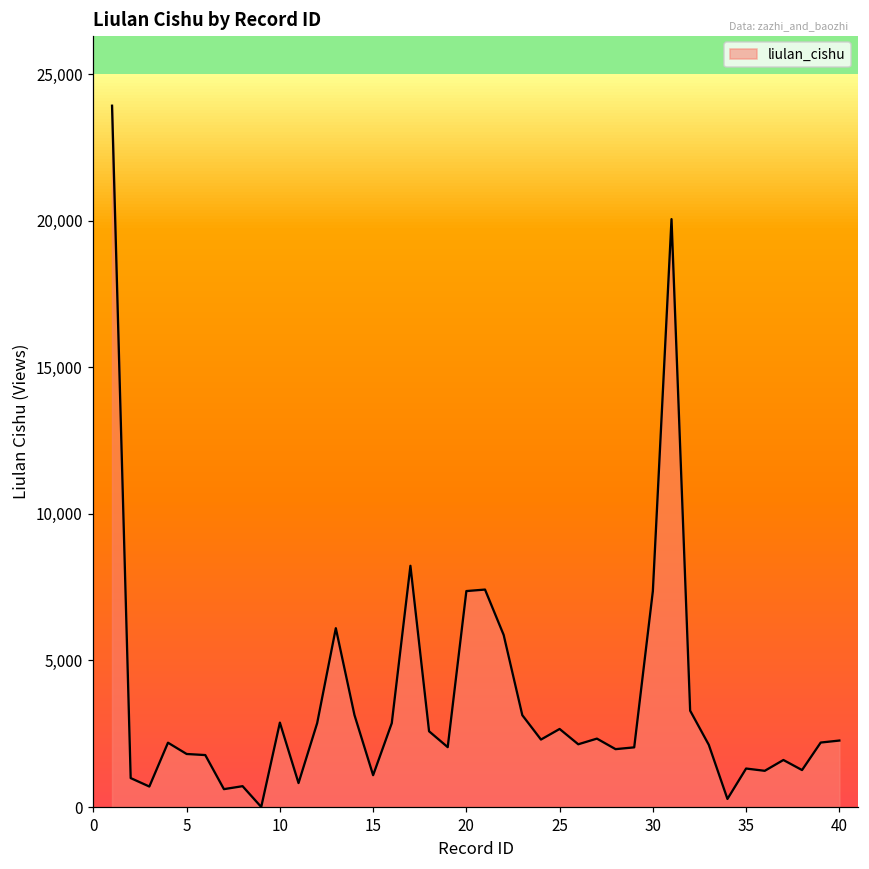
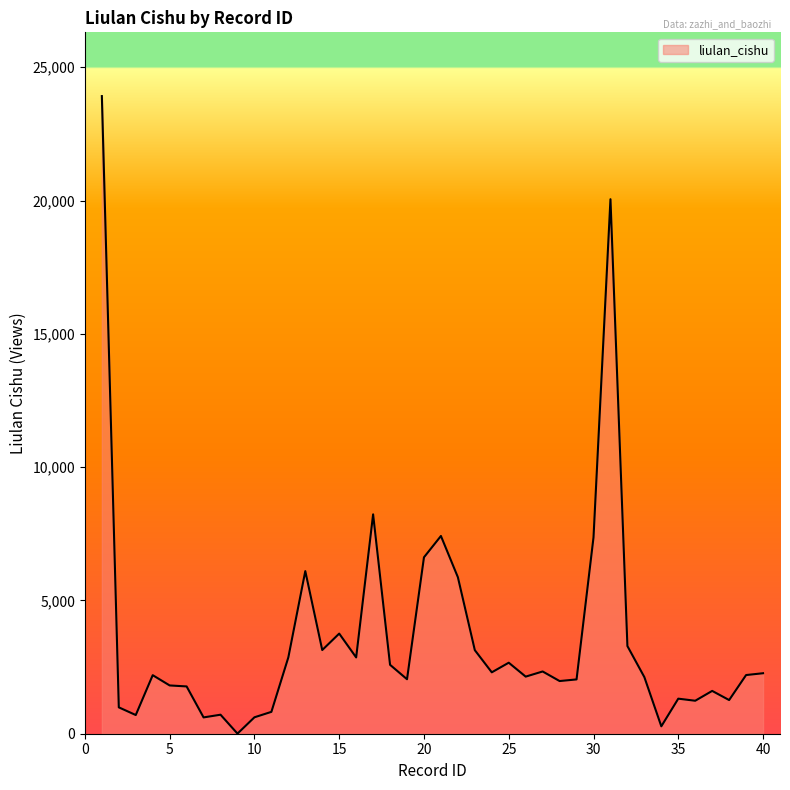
10: 2,900 -> 600
15: 1,100 -> 3,800
20: 7,400 -> 6,600
